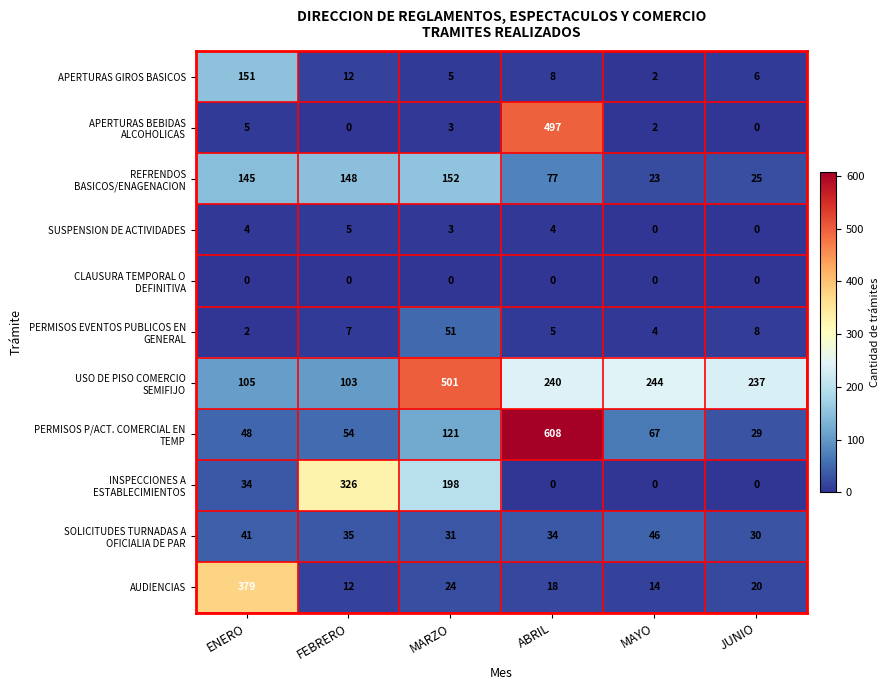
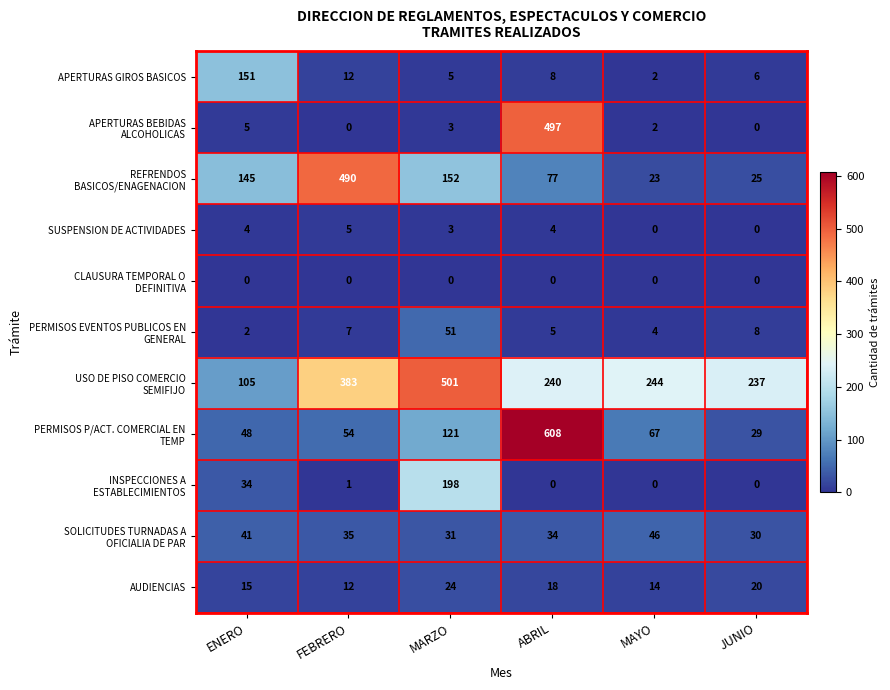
REFRENDOS BASICOS/ENAGENACION, FEBRERO: 148 -> 490
USO DE PISO COMERCIO SEMIFIJO, FEBRERO: 103 -> 383
INSPECCIONES A ESTABLECIMIENTOS, FEBRERO: 326 -> 1
AUDIENCIAS, ENERO: 379 -> 15
